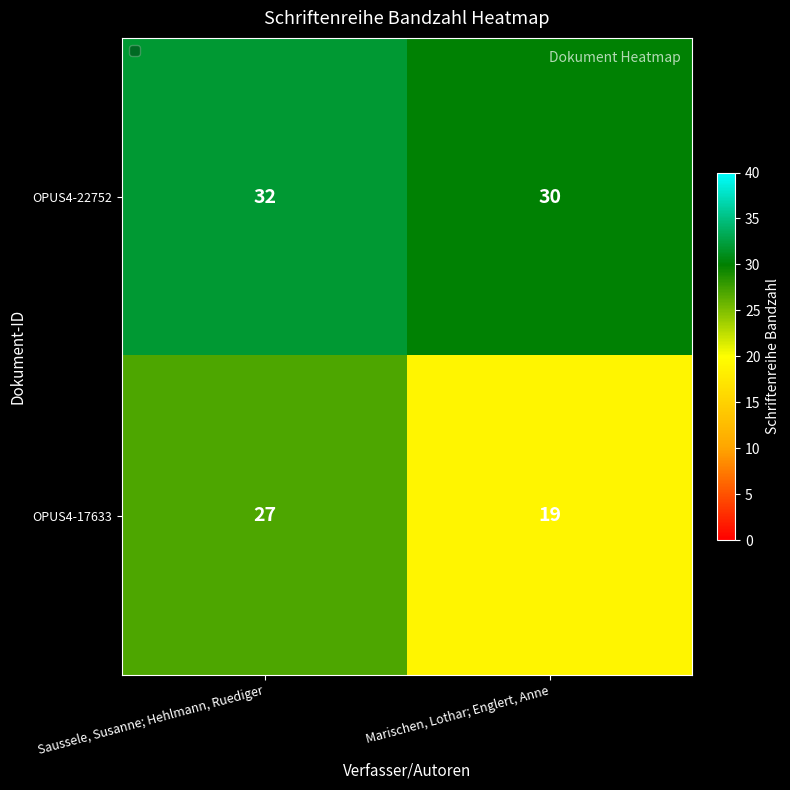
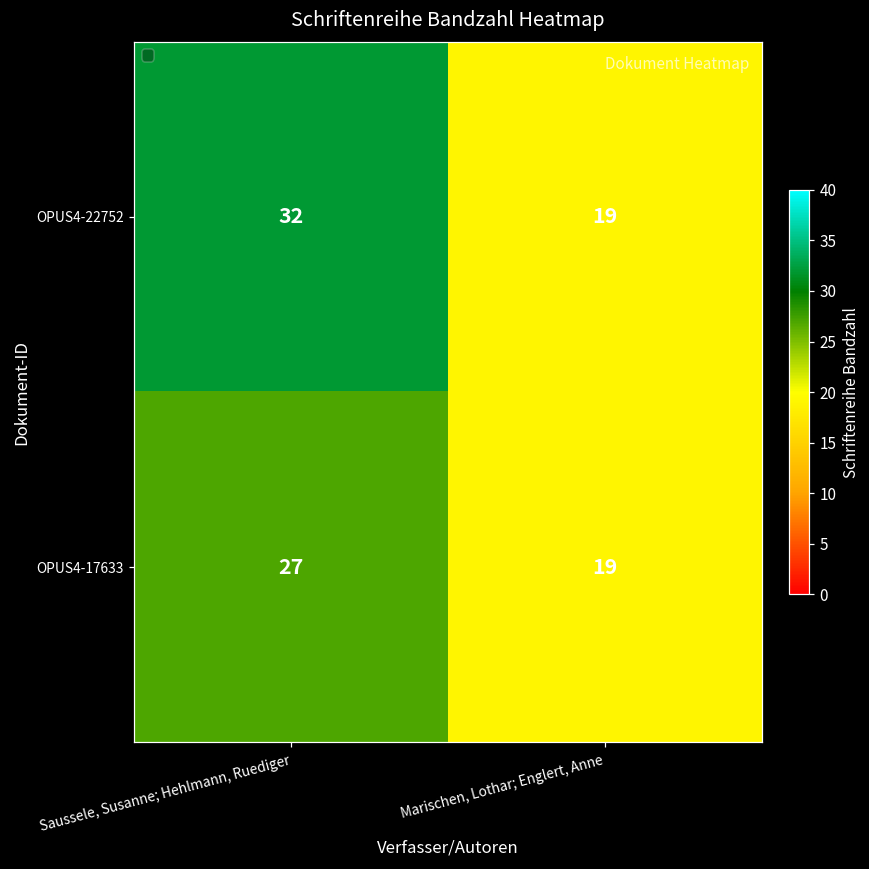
OPUS4-22752, Marischen, Lothar; Englert, Anne: 30 -> 19
